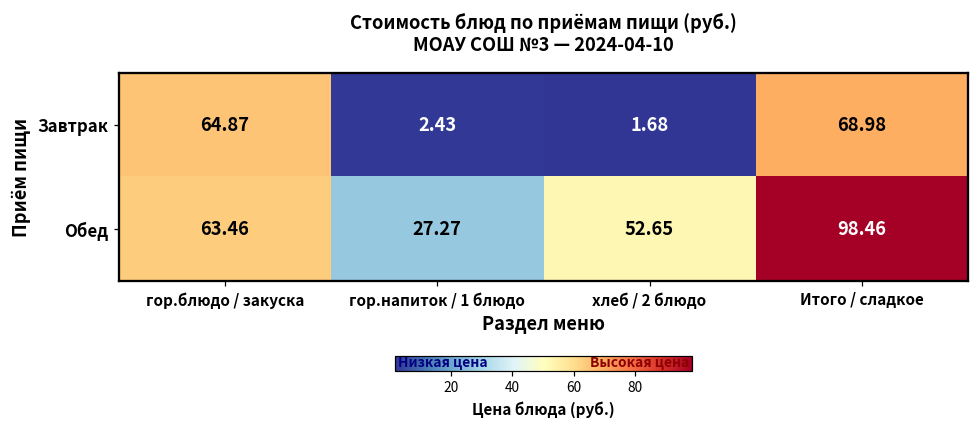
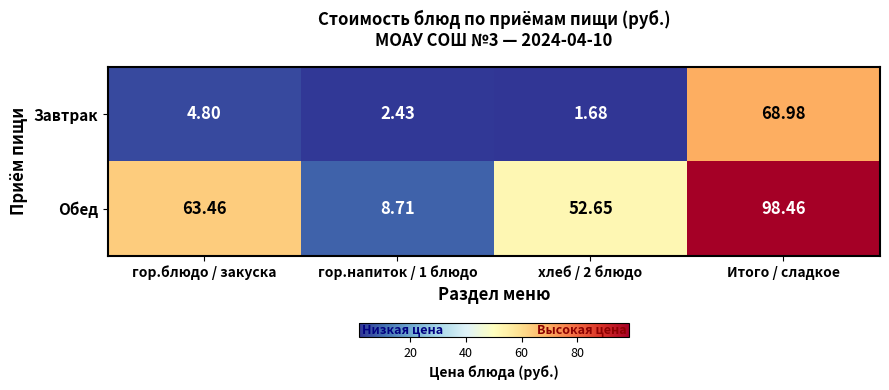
Завтрак, гор.блюдо / закуска: 64.87 -> 4.80
Обед, гор.напиток / 1 блюдо: 27.27 -> 8.71
